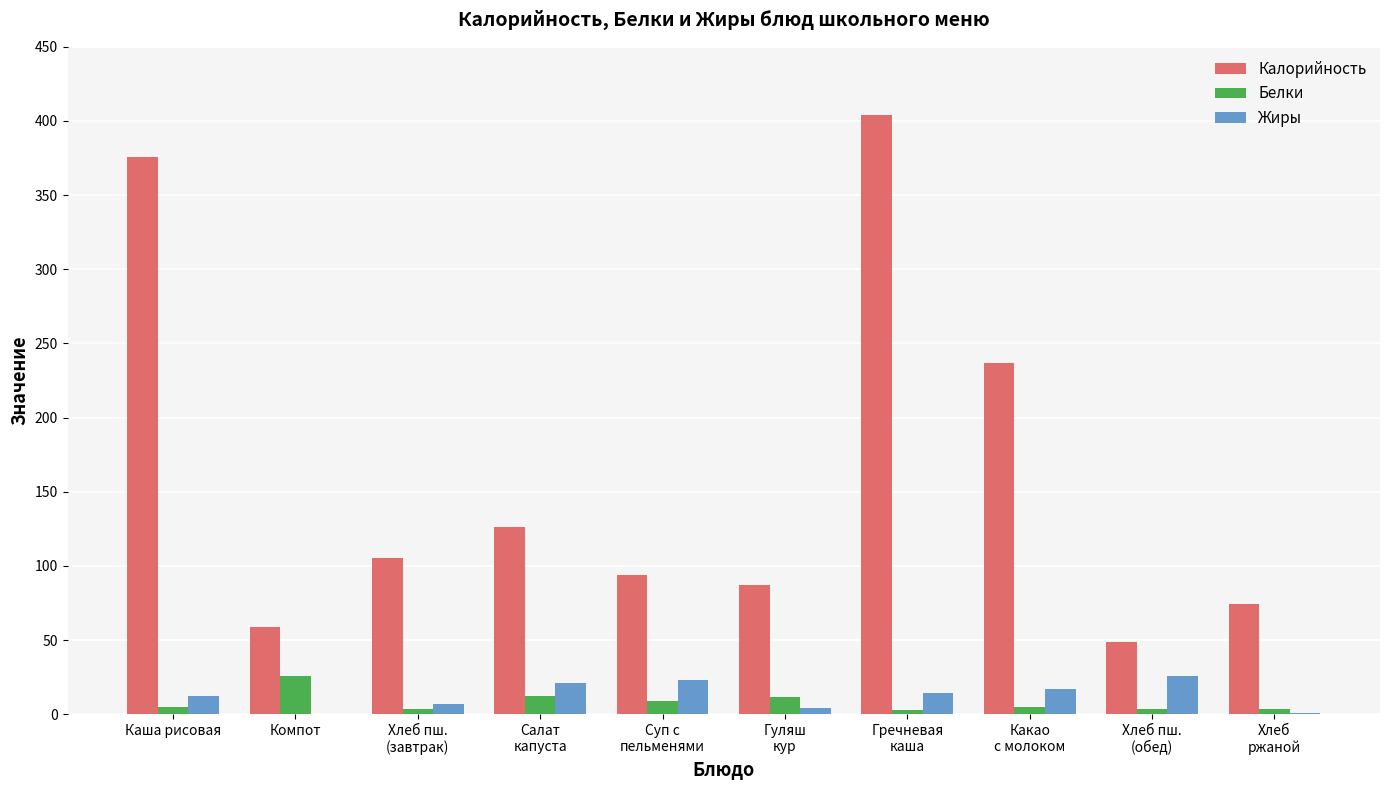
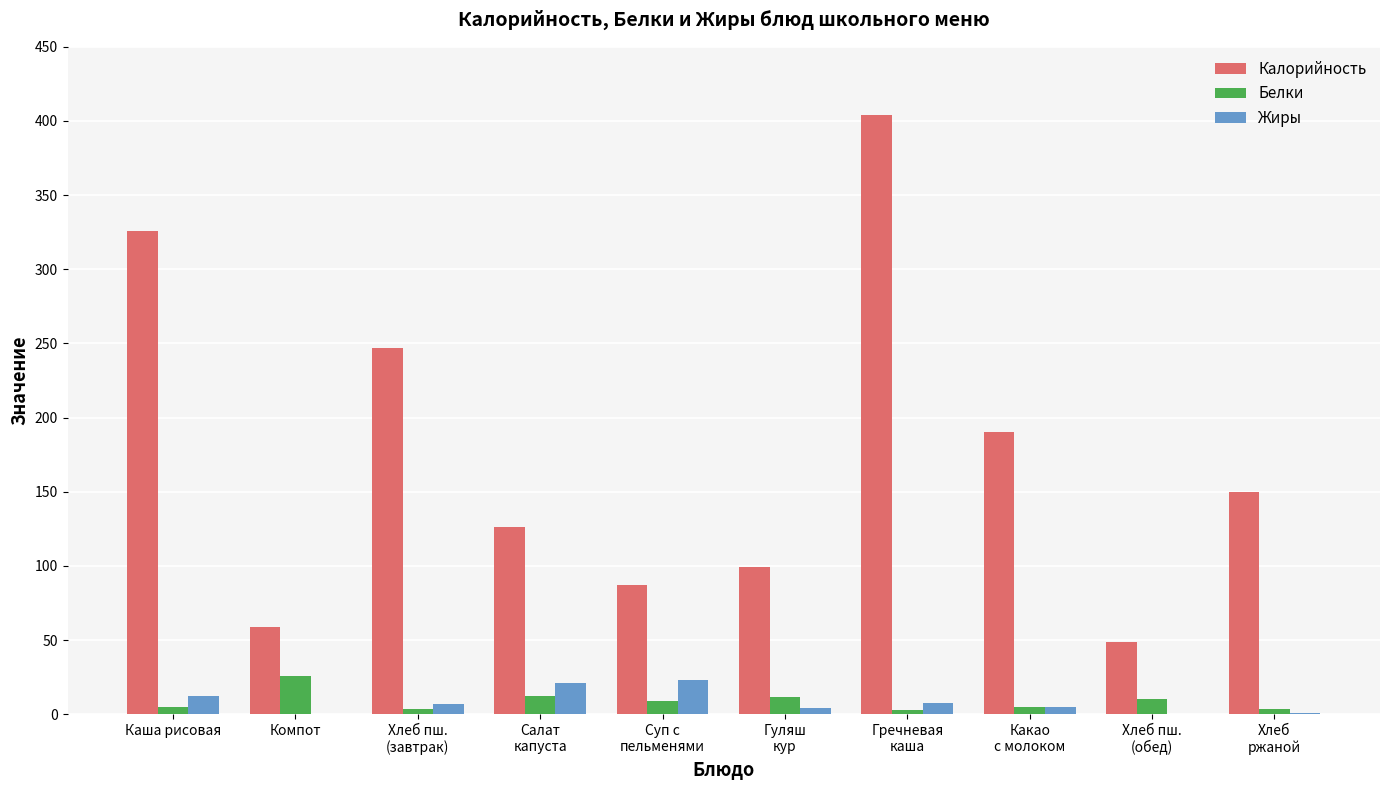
Калорийность, Каша рисовая: 376 -> 326
Калорийность, Хлеб пш. (завтрак): 105 -> 247
Калорийность, Суп с пельменями: 94 -> 87
Калорийность, Гуляш кур: 87 -> 99
Жиры, Гречневая каша: 14 -> 8
Калорийность, Какао с молоком: 237 -> 190
Жиры, Какао с молоком: 17 -> 5
Белки, Хлеб пш. (обед): 4 -> 10
Жиры, Хлеб пш. (обед): 26 -> 0
Калорийность, Хлеб ржаной: 74 -> 150
